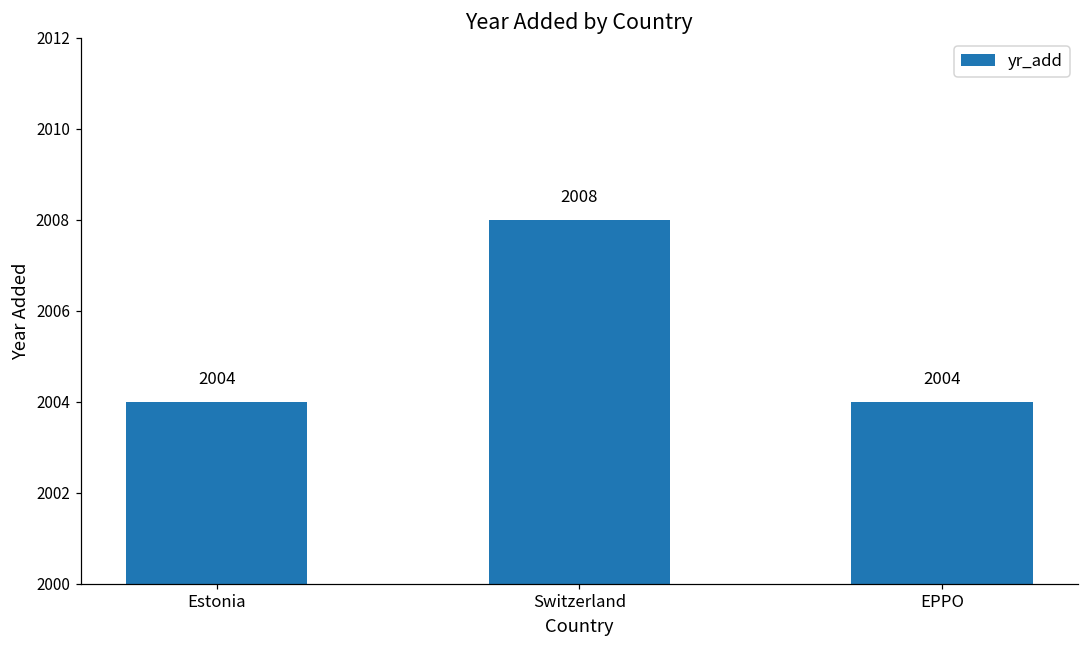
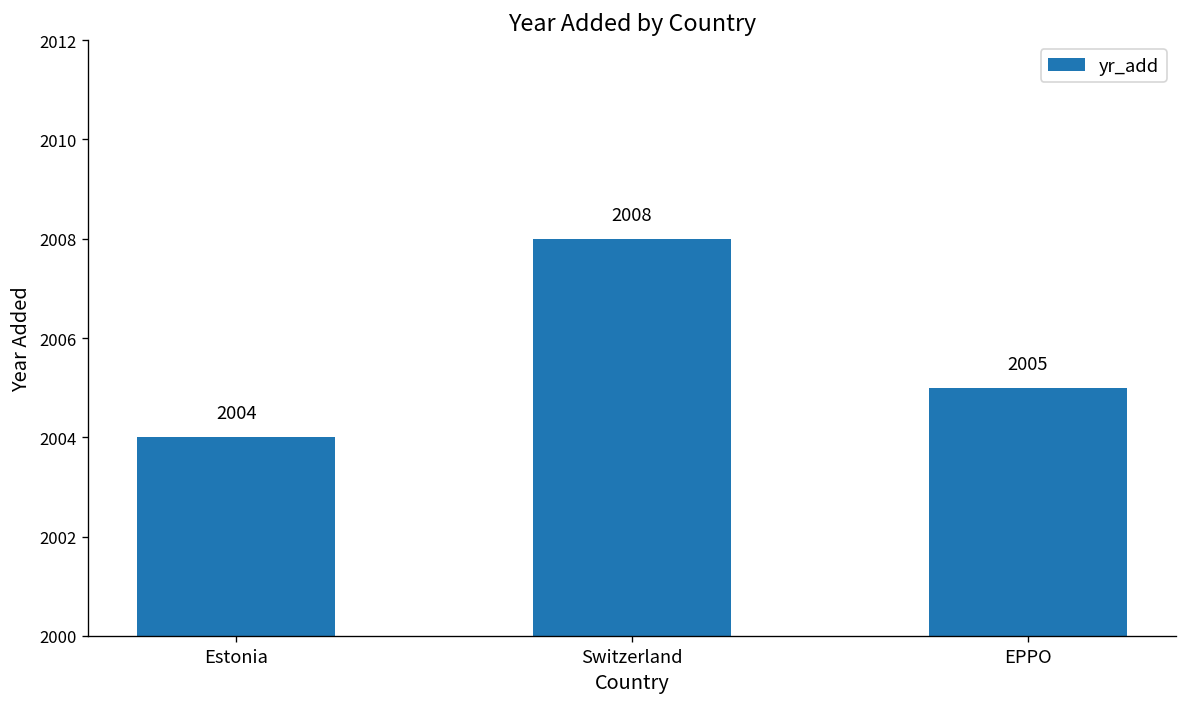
EPPO: 2004 -> 2005
